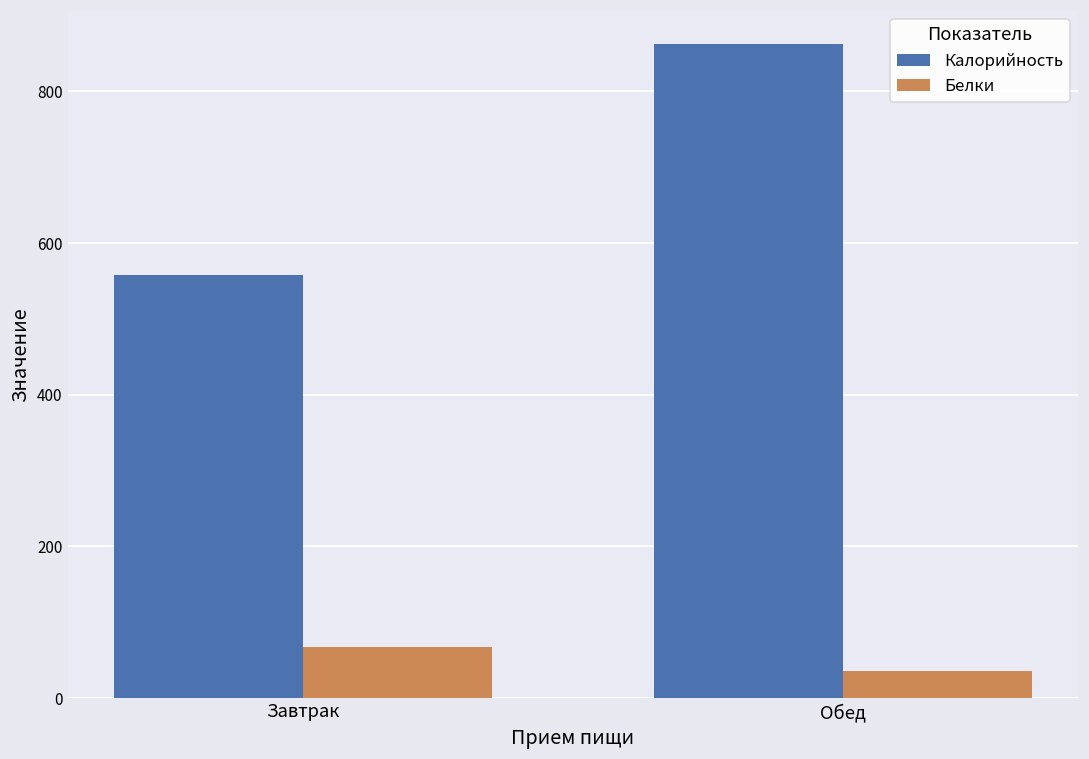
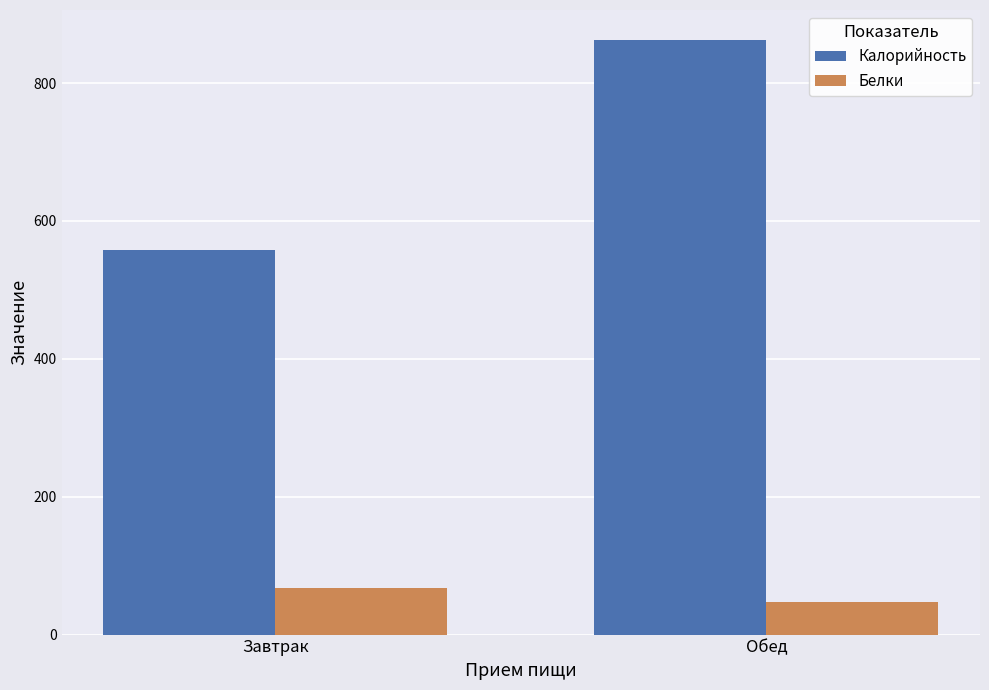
Белки, Обед: 40 -> 50
